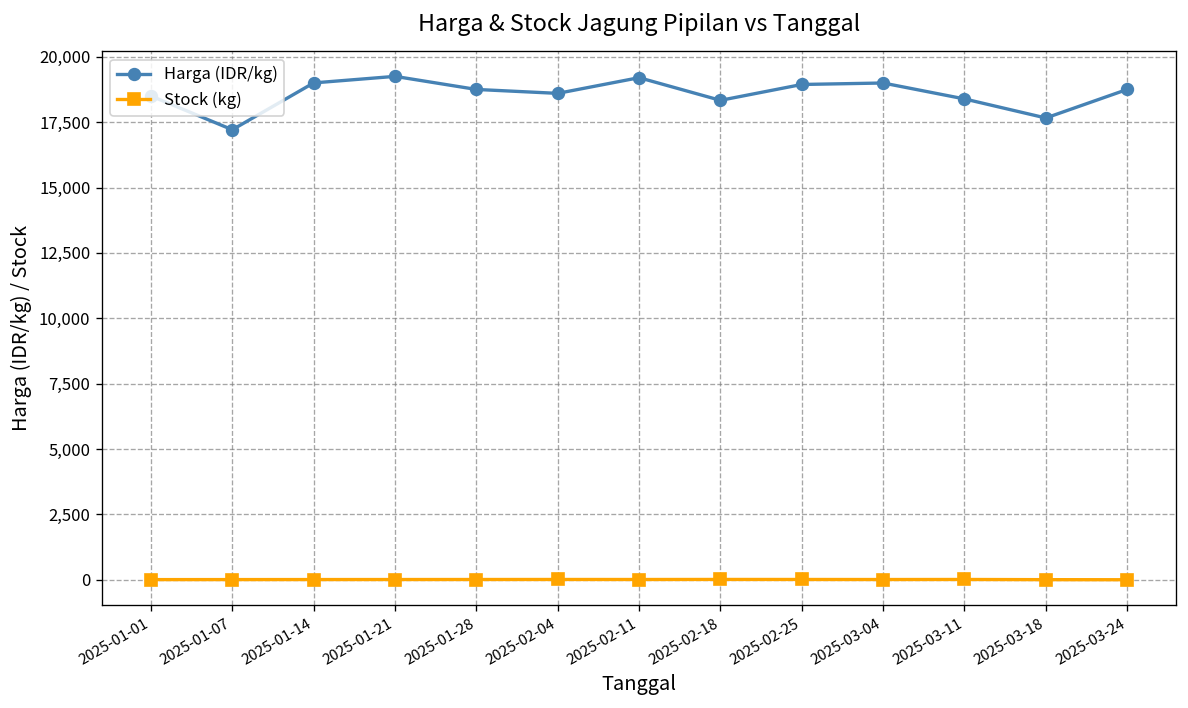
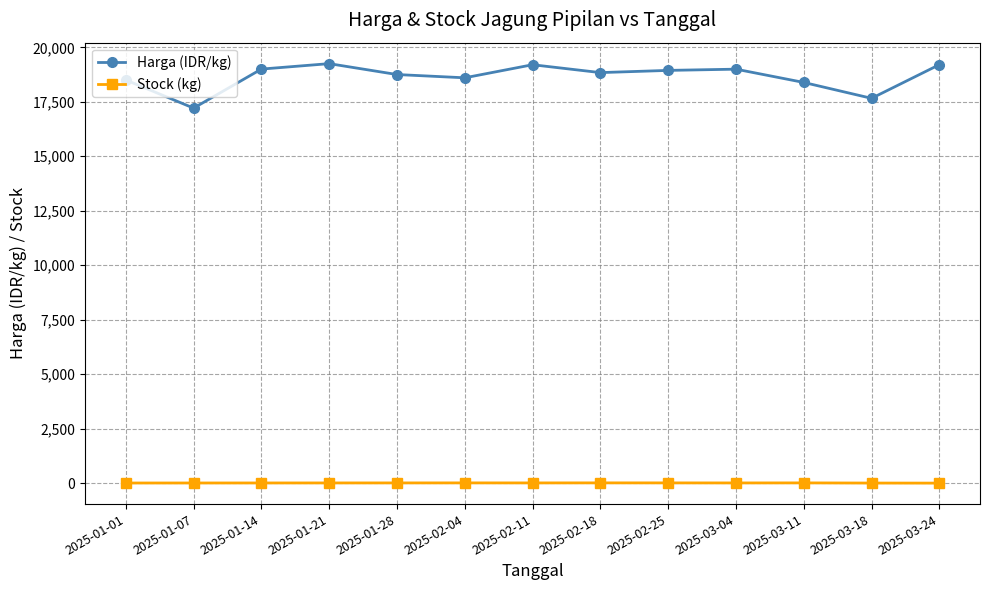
Harga (IDR/kg), 2025-02-18: 18,300 -> 18,800
Harga (IDR/kg), 2025-03-24: 18,800 -> 19,200
